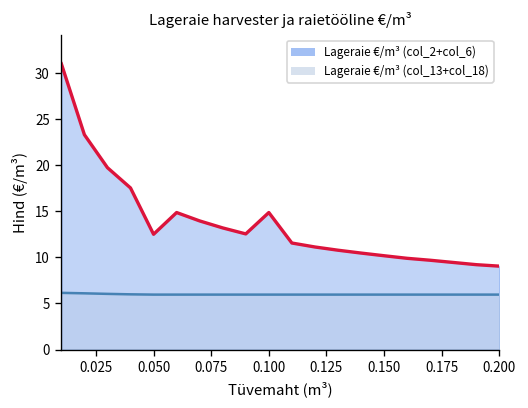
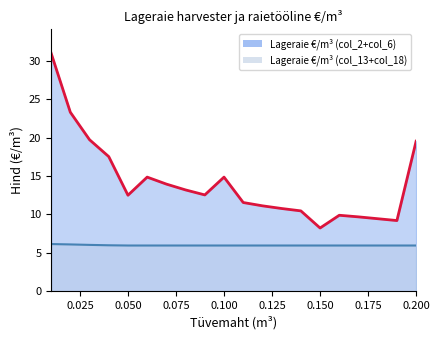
Lageraie €/m³ (col_2+col_6), 0.150: 10 -> 8
Lageraie €/m³ (col_2+col_6), 0.200: 9 -> 20
